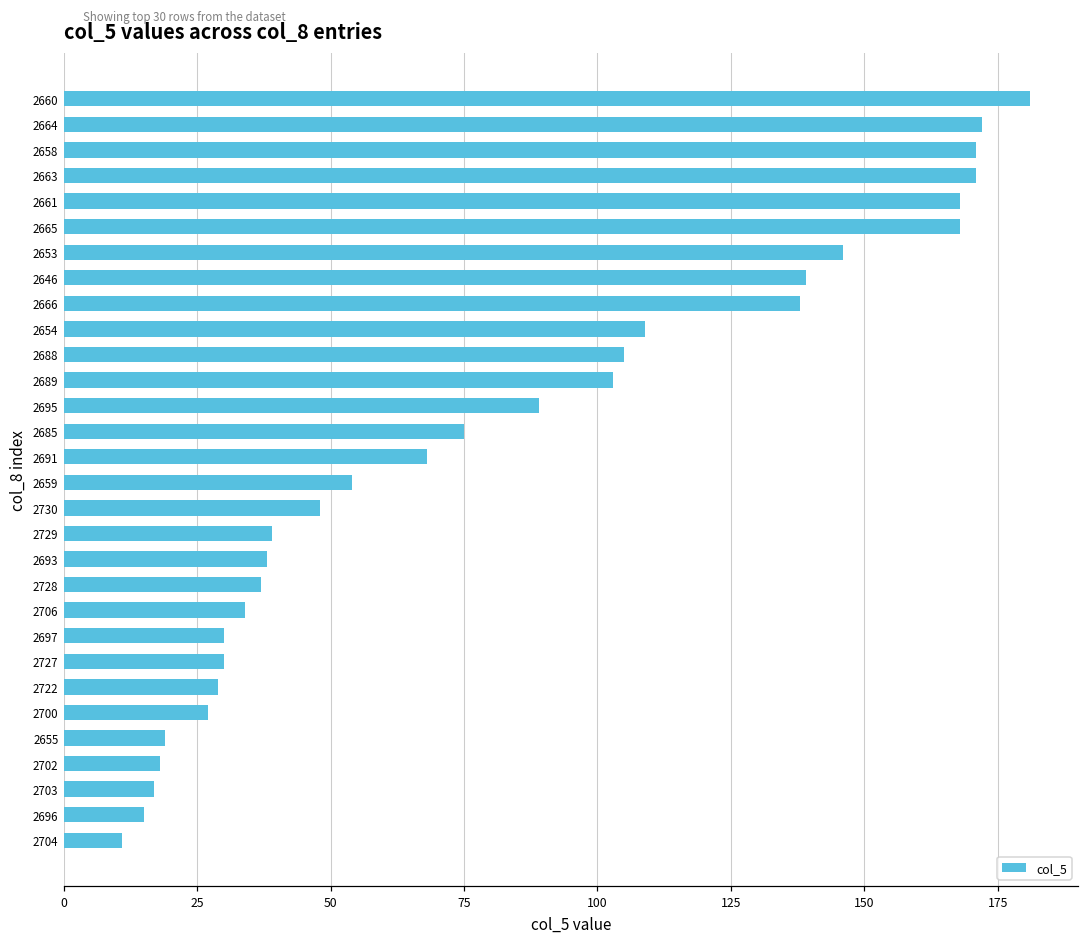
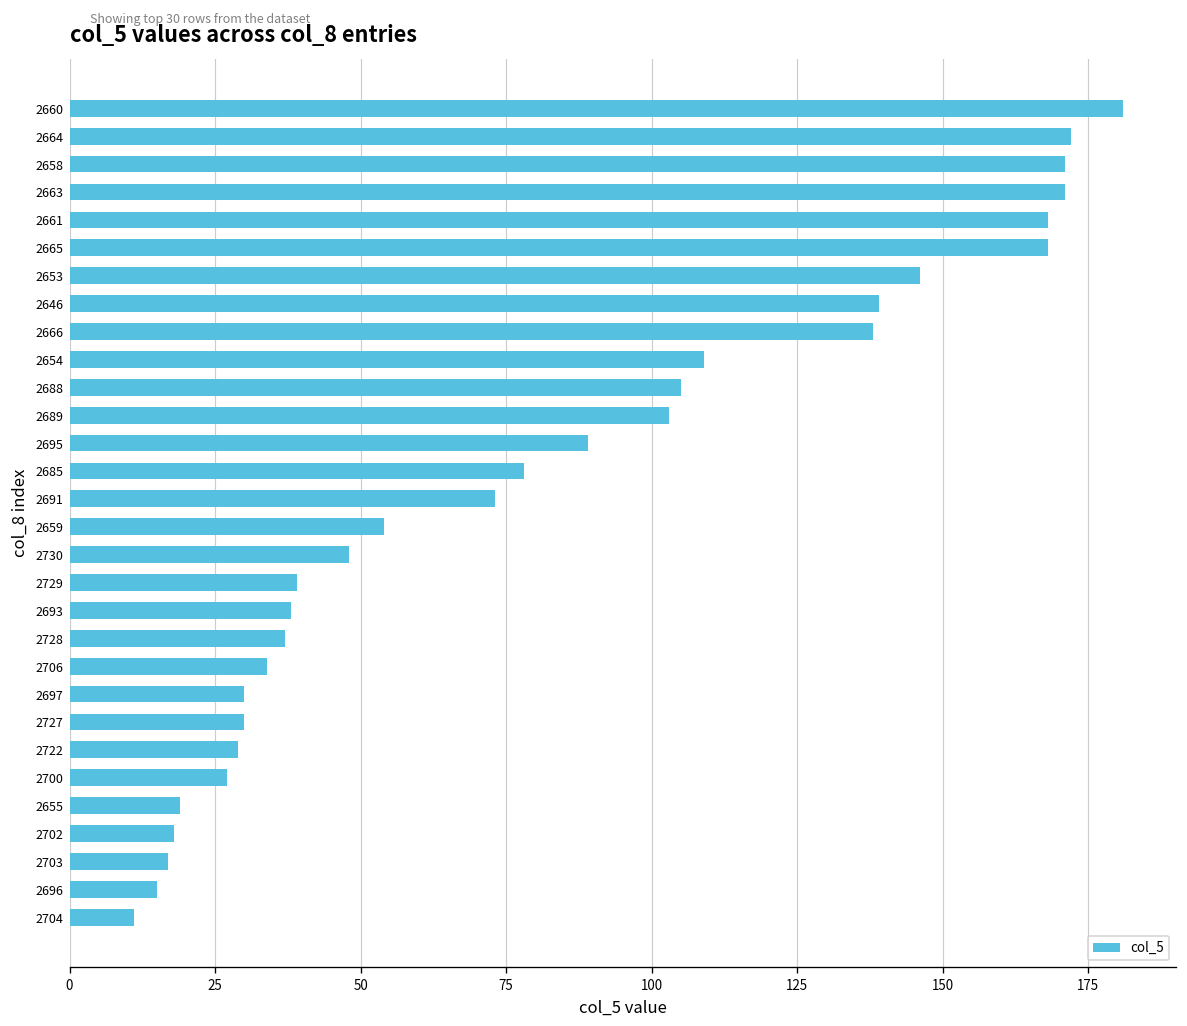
2685: 75 -> 78
2691: 68 -> 73
